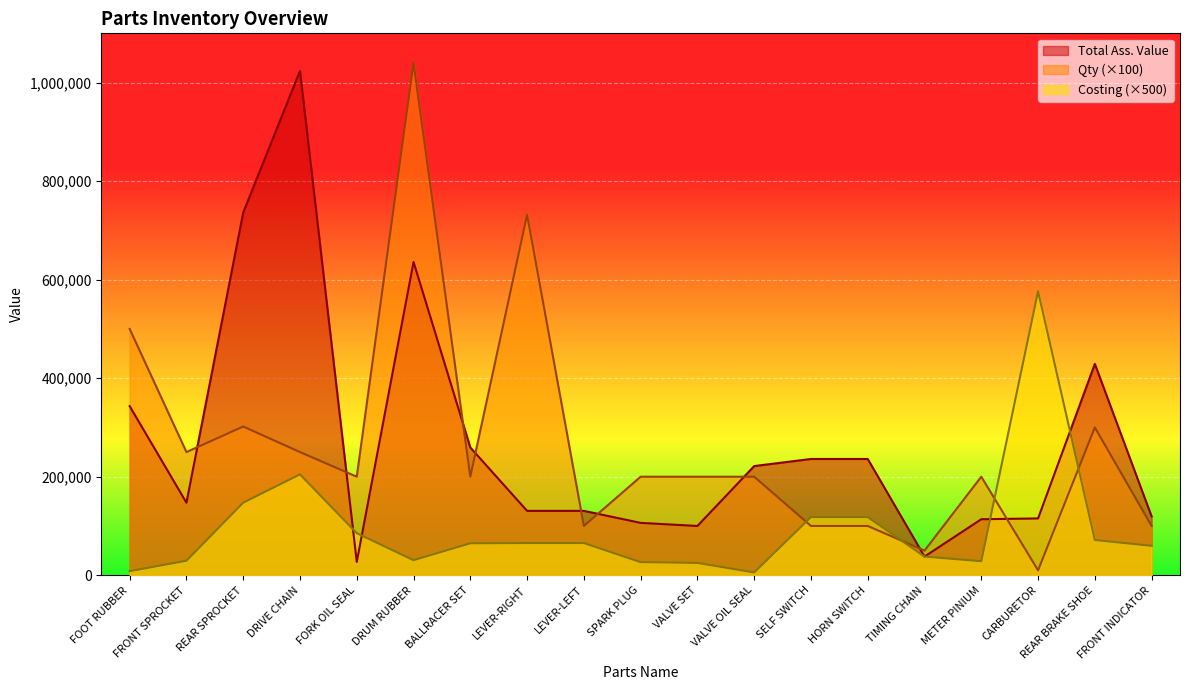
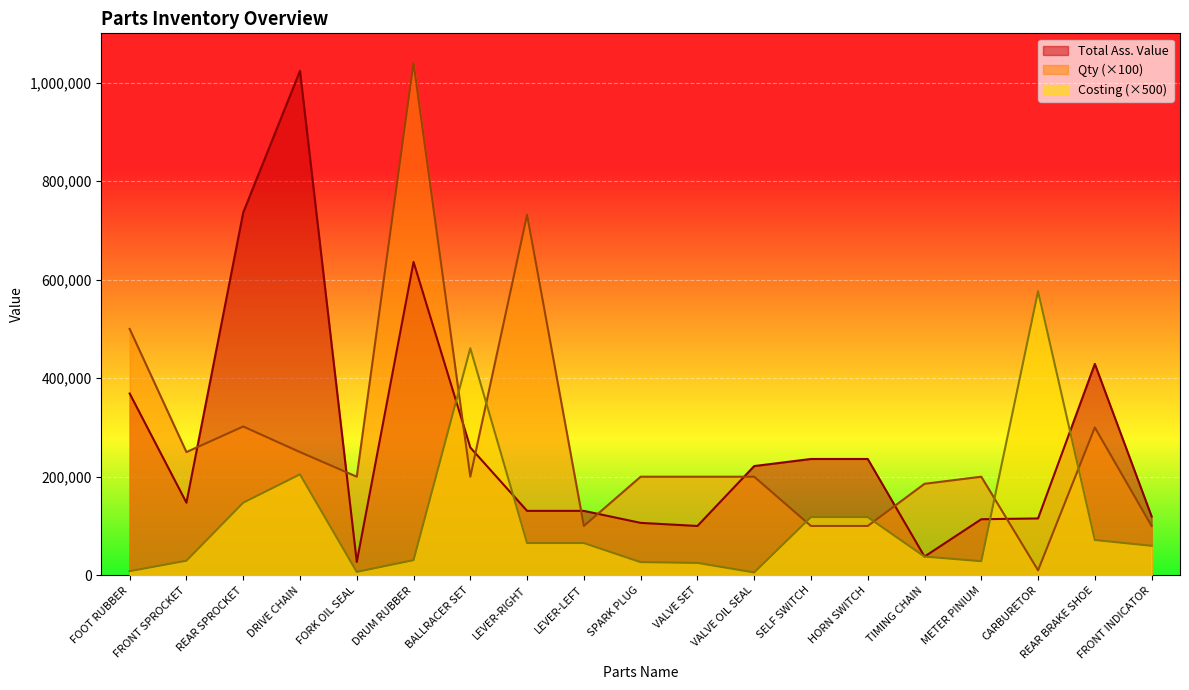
Total Ass. Value, FOOT RUBBER: 340,000 -> 370,000
Costing (×500), FORK OIL SEAL: 90,000 -> 10,000
Costing (×500), BALLRACER SET: 60,000 -> 460,000
Qty (×100), TIMING CHAIN: 50,000 -> 190,000
